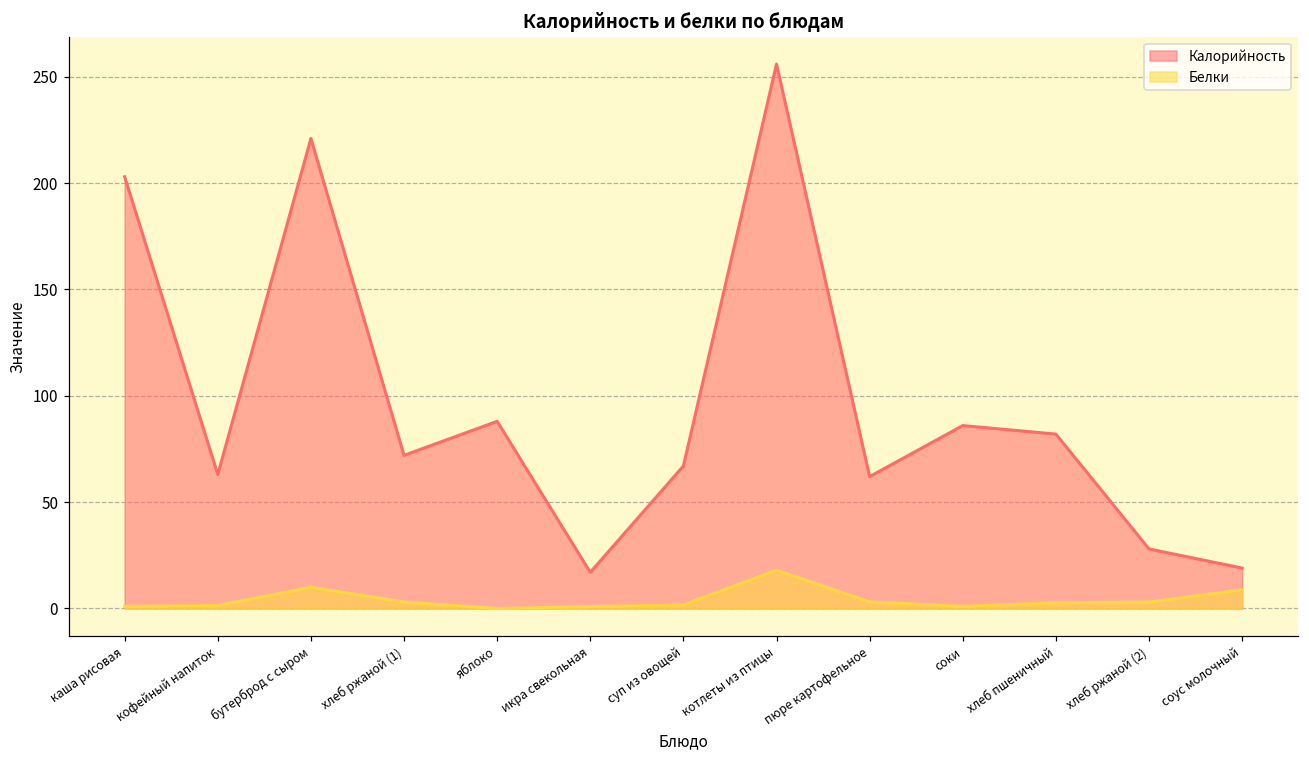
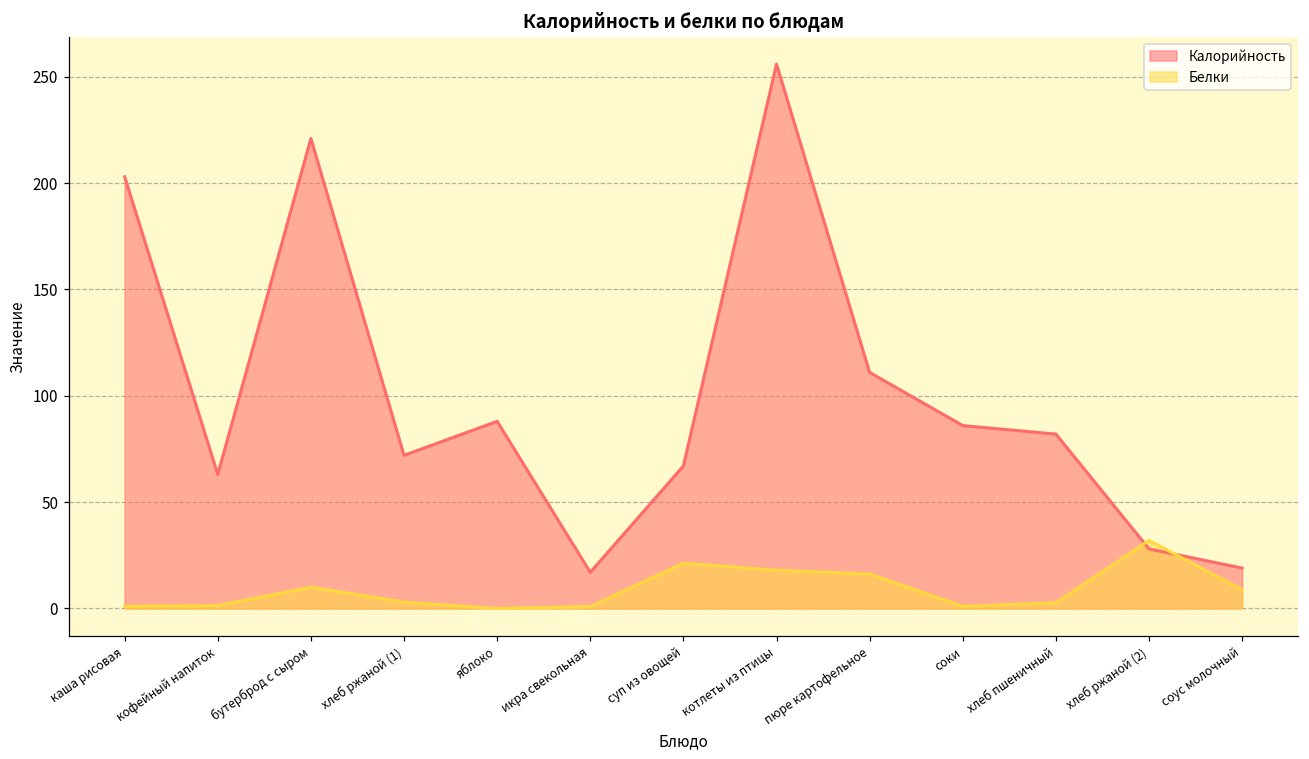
Белки, суп из овощей: 2 -> 21
Калорийность, пюре картофельное: 62 -> 111
Белки, пюре картофельное: 3 -> 16
Белки, хлеб ржаной (2): 3 -> 32
